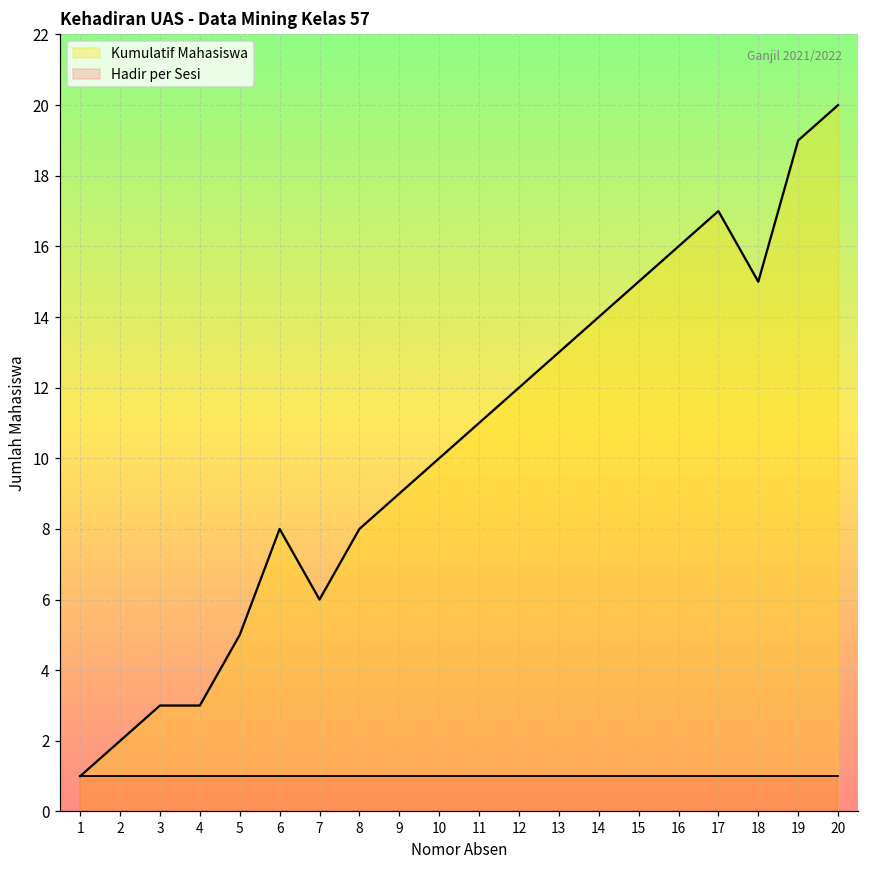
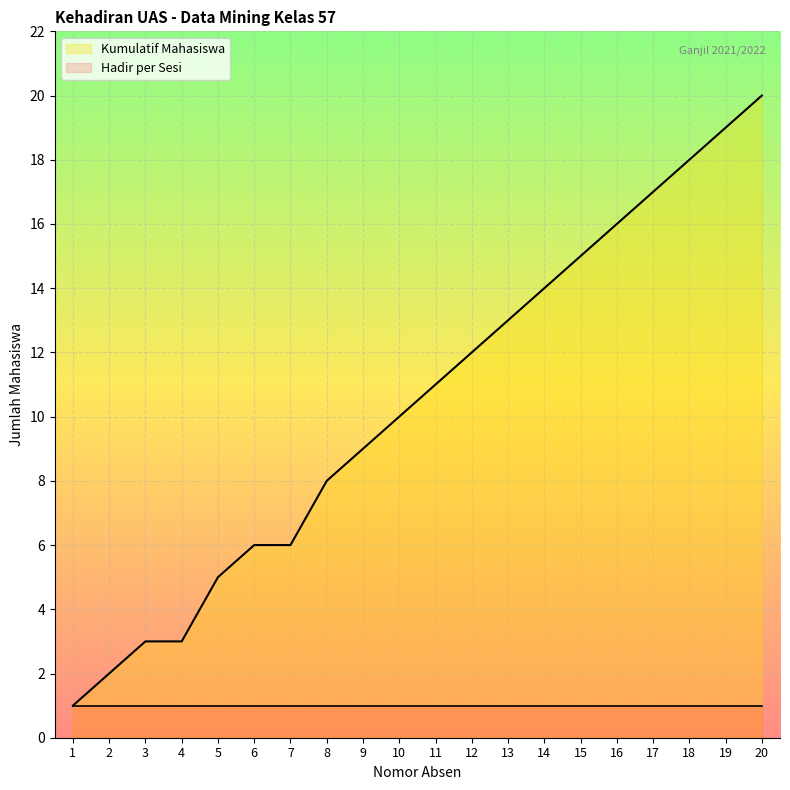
Kumulatif Mahasiswa, 6: 8 -> 6
Kumulatif Mahasiswa, 18: 15 -> 18
